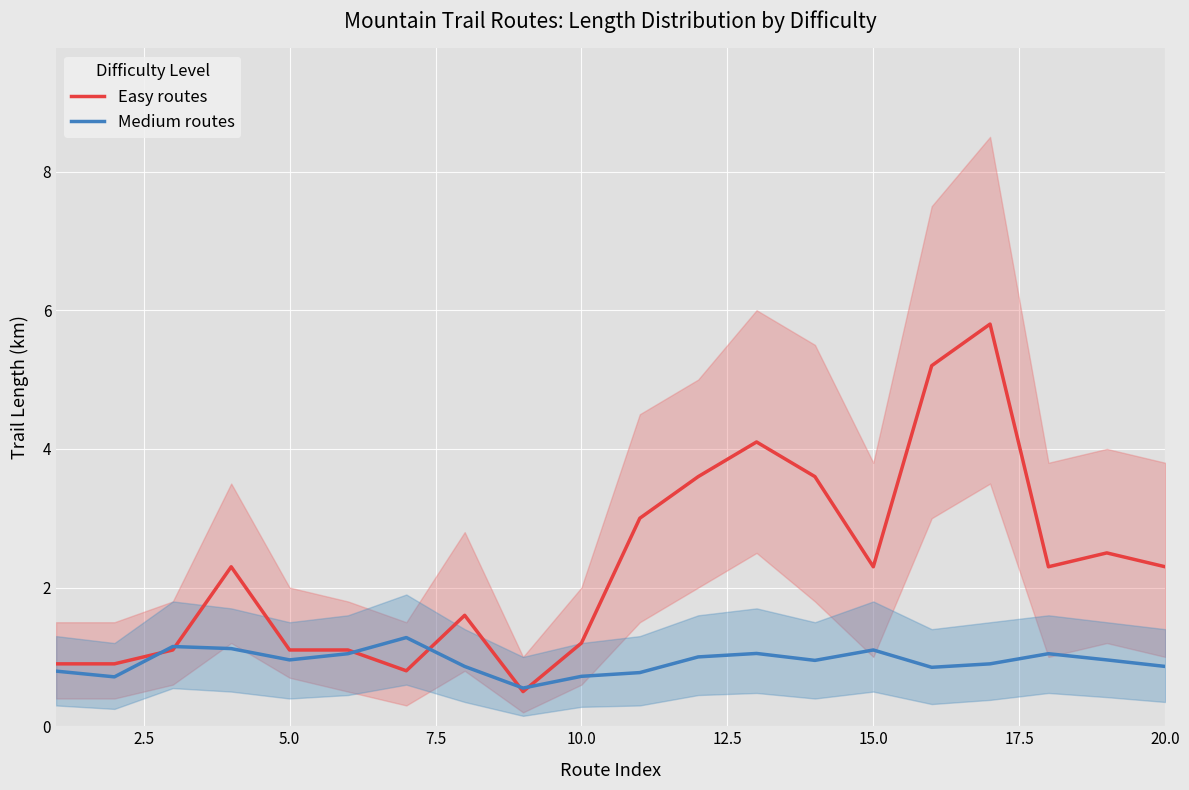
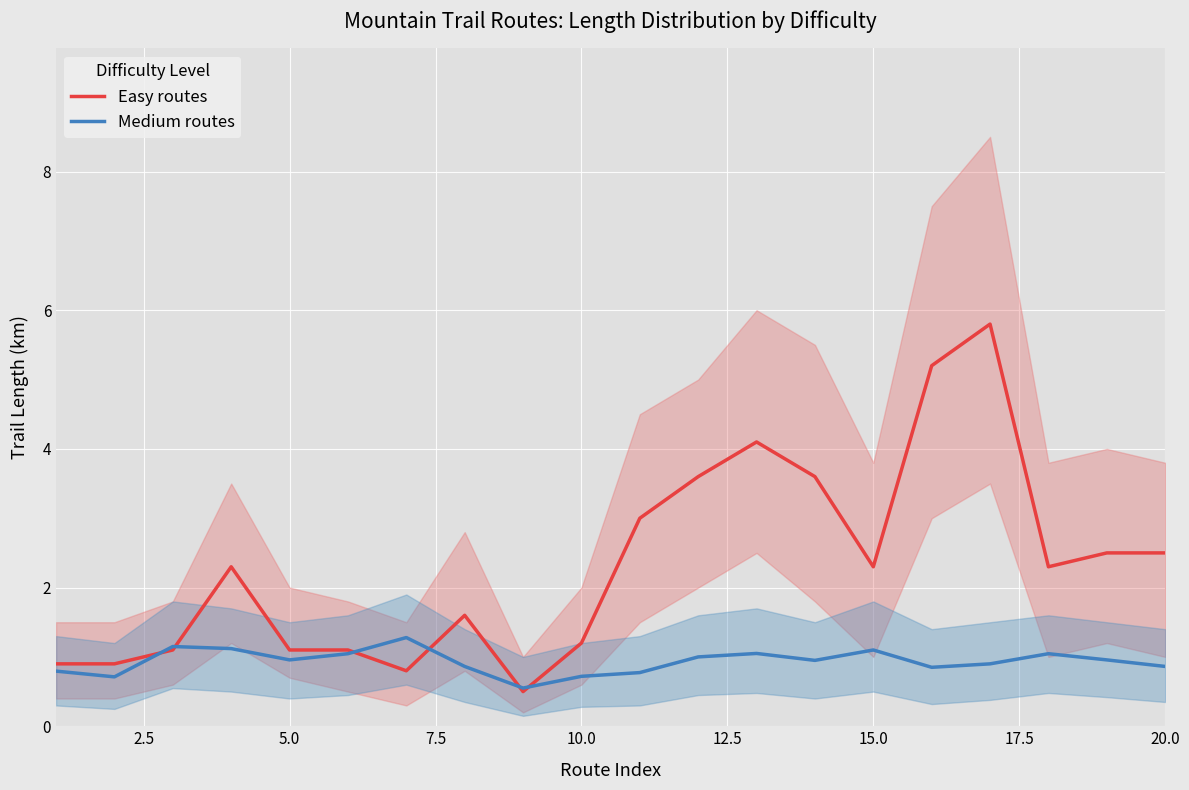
Easy routes, 20.0: 2.3 -> 2.5
